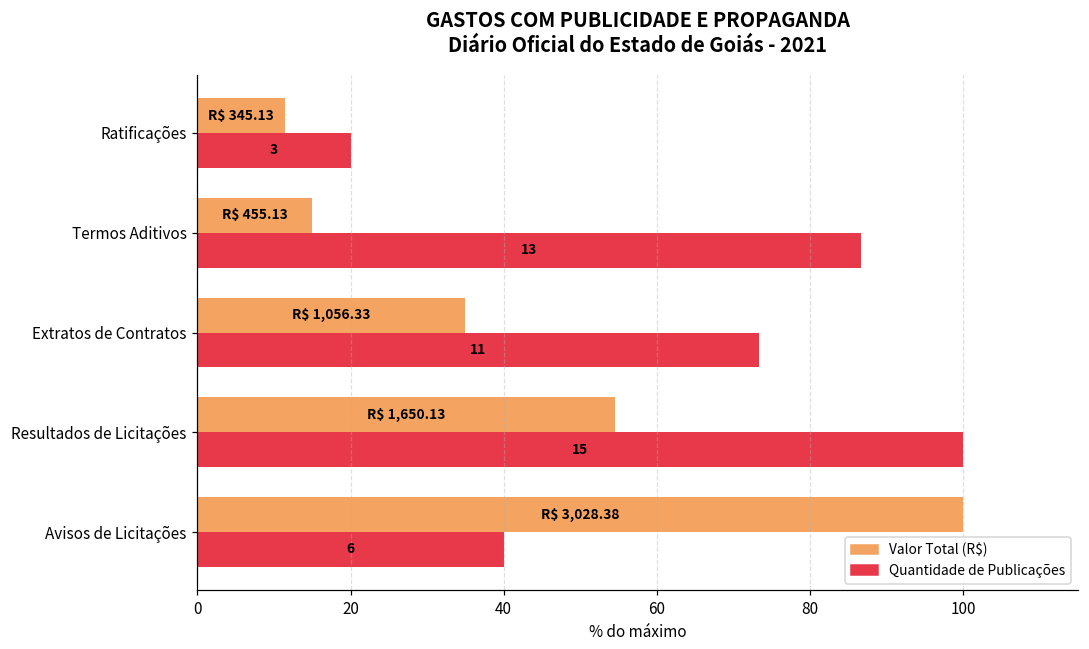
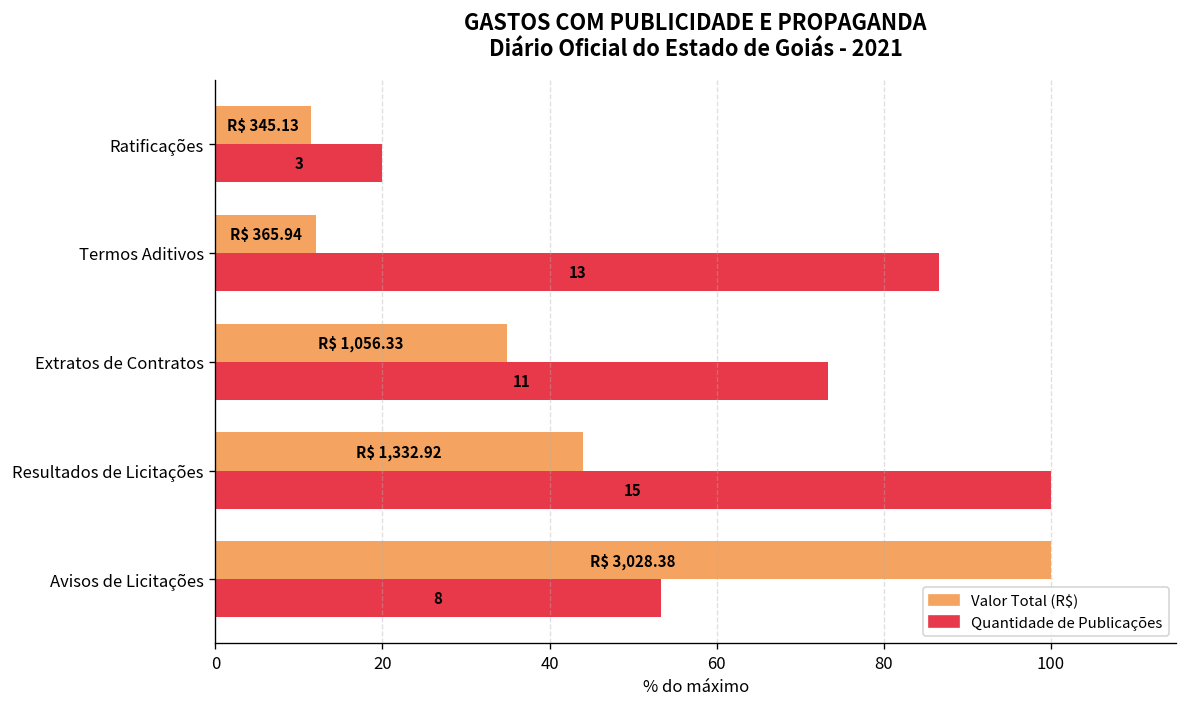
Valor Total (R$), Termos Aditivos: 455.13 -> 365.94
Valor Total (R$), Resultados de Licitações: 1,650.13 -> 1,332.92
Quantidade de Publicações, Avisos de Licitações: 6 -> 8
